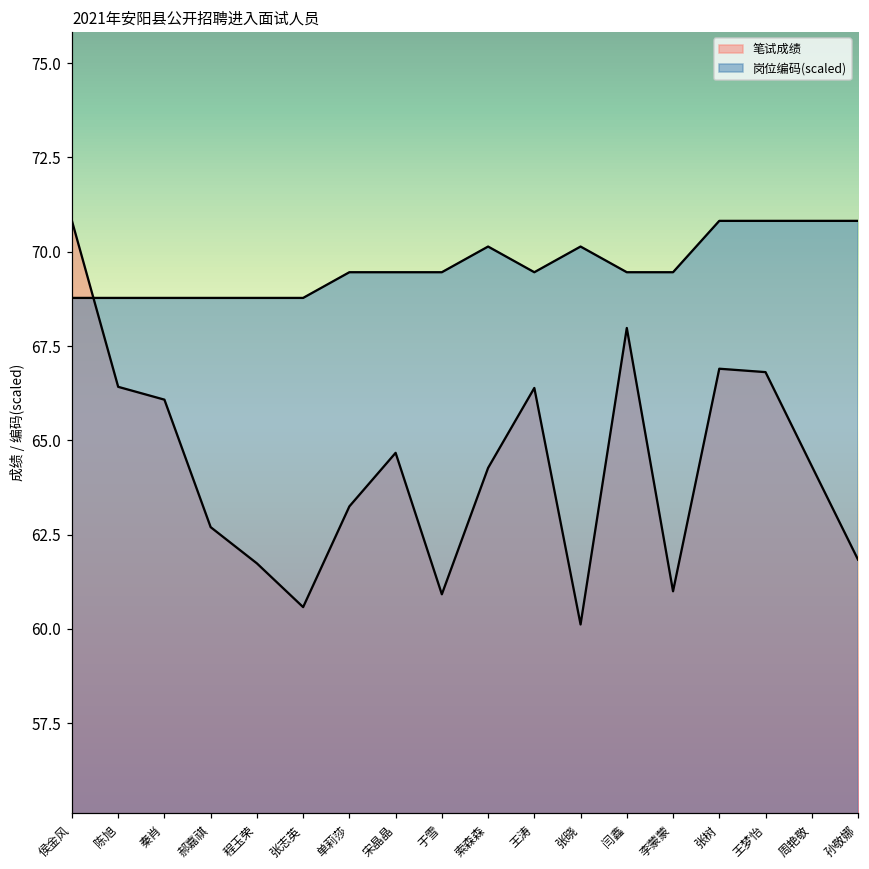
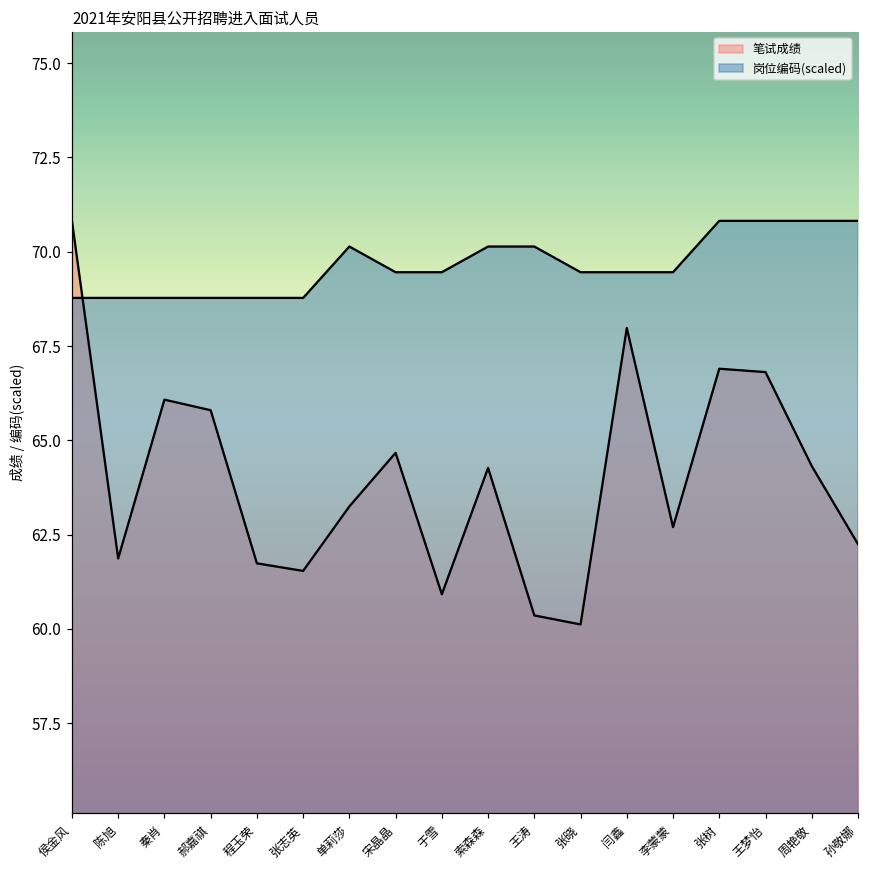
笔试成绩, 陈旭: 66.4 -> 61.9
笔试成绩, 郝嘉祺: 62.7 -> 65.8
笔试成绩, 张志英: 60.6 -> 61.5
岗位编码(scaled), 单莉莎: 69.5 -> 70.1
笔试成绩, 王涛: 66.4 -> 60.4
岗位编码(scaled), 王涛: 69.5 -> 70.1
岗位编码(scaled), 张晓: 70.1 -> 69.5
笔试成绩, 李蒙蒙: 61.0 -> 62.7
笔试成绩, 孙敬娜: 61.8 -> 62.3
